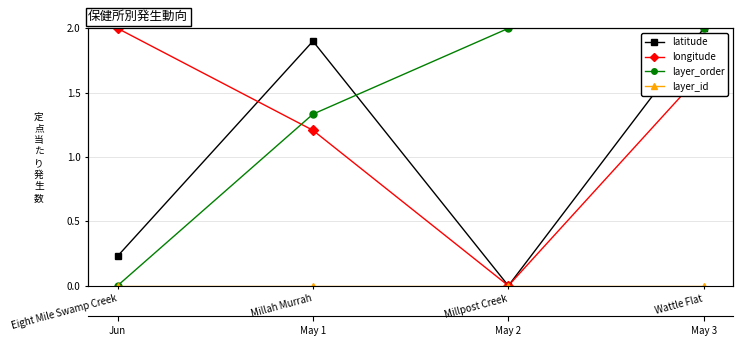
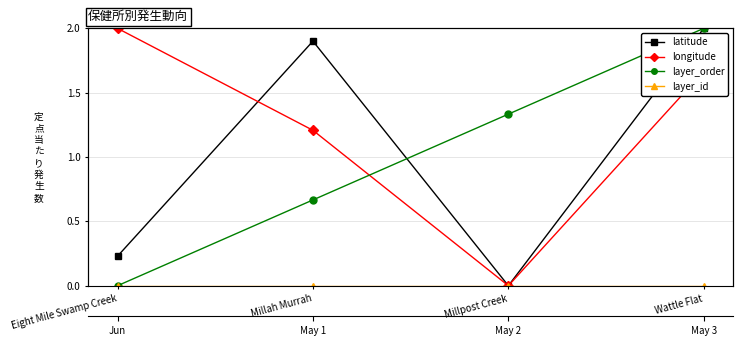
layer_order, Millah Murrah: 1.33 -> 0.67
layer_order, Millpost Creek: 2.00 -> 1.33
